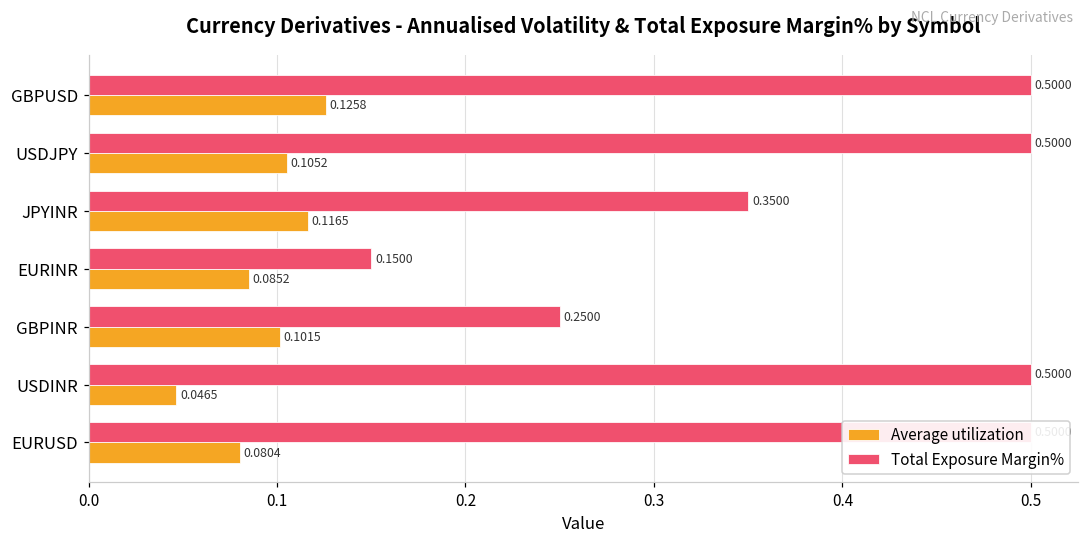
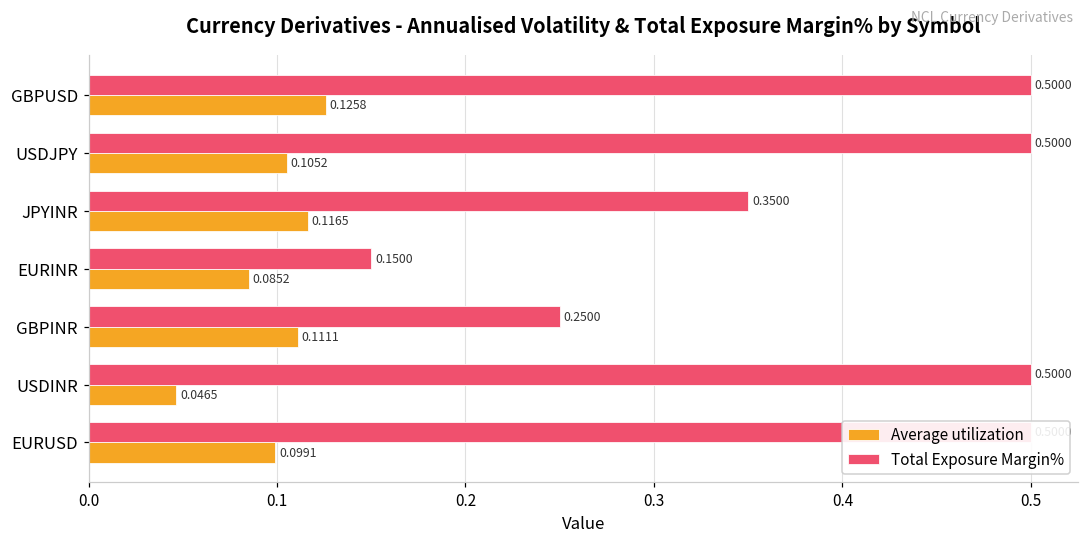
Average utilization, GBPINR: 0.1015 -> 0.1111
Average utilization, EURUSD: 0.0804 -> 0.0991
